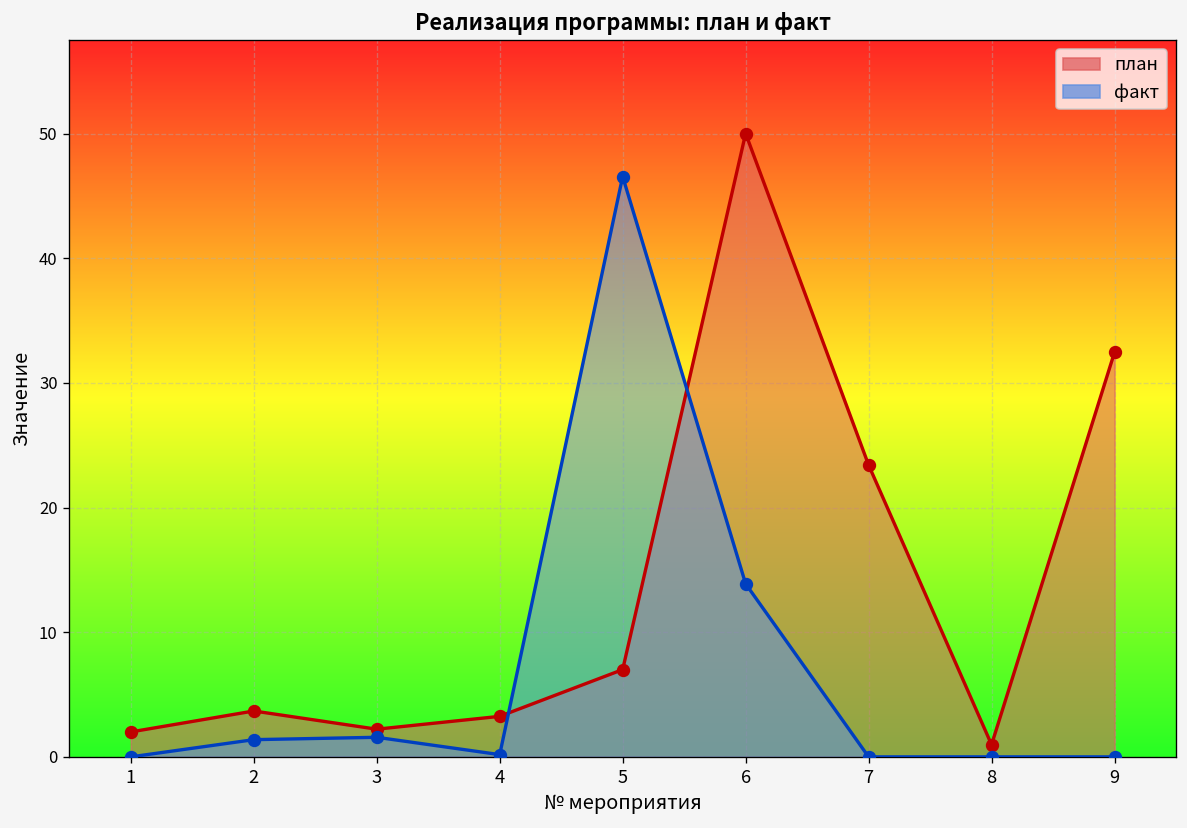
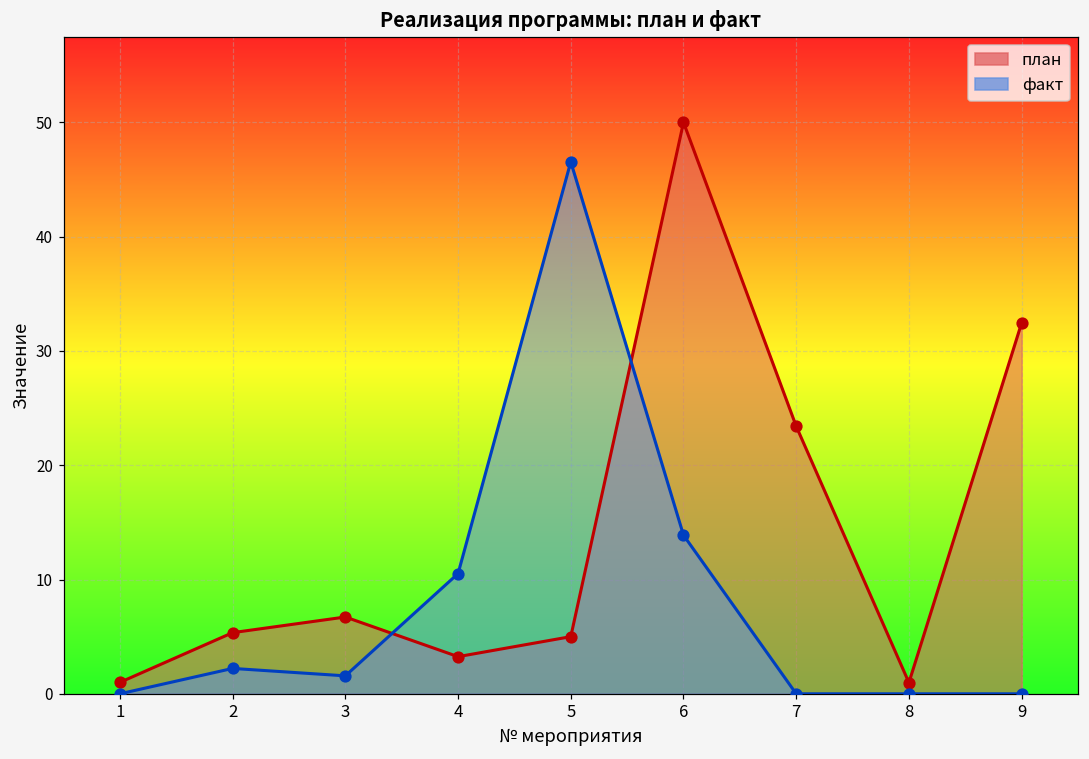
план, 1: 2 -> 1
план, 2: 3.7 -> 5.4
факт, 2: 1.4 -> 2.2
план, 3: 2.2 -> 6.7
факт, 4: 0.2 -> 10.5
план, 5: 7 -> 5
